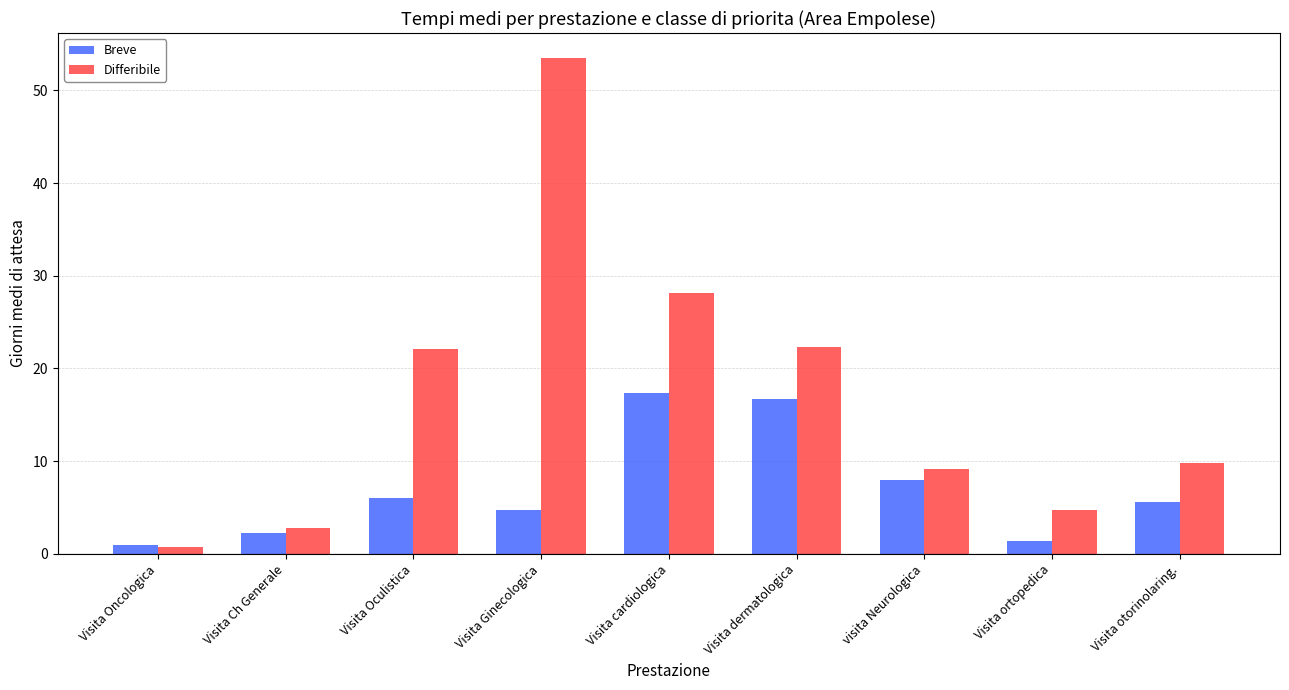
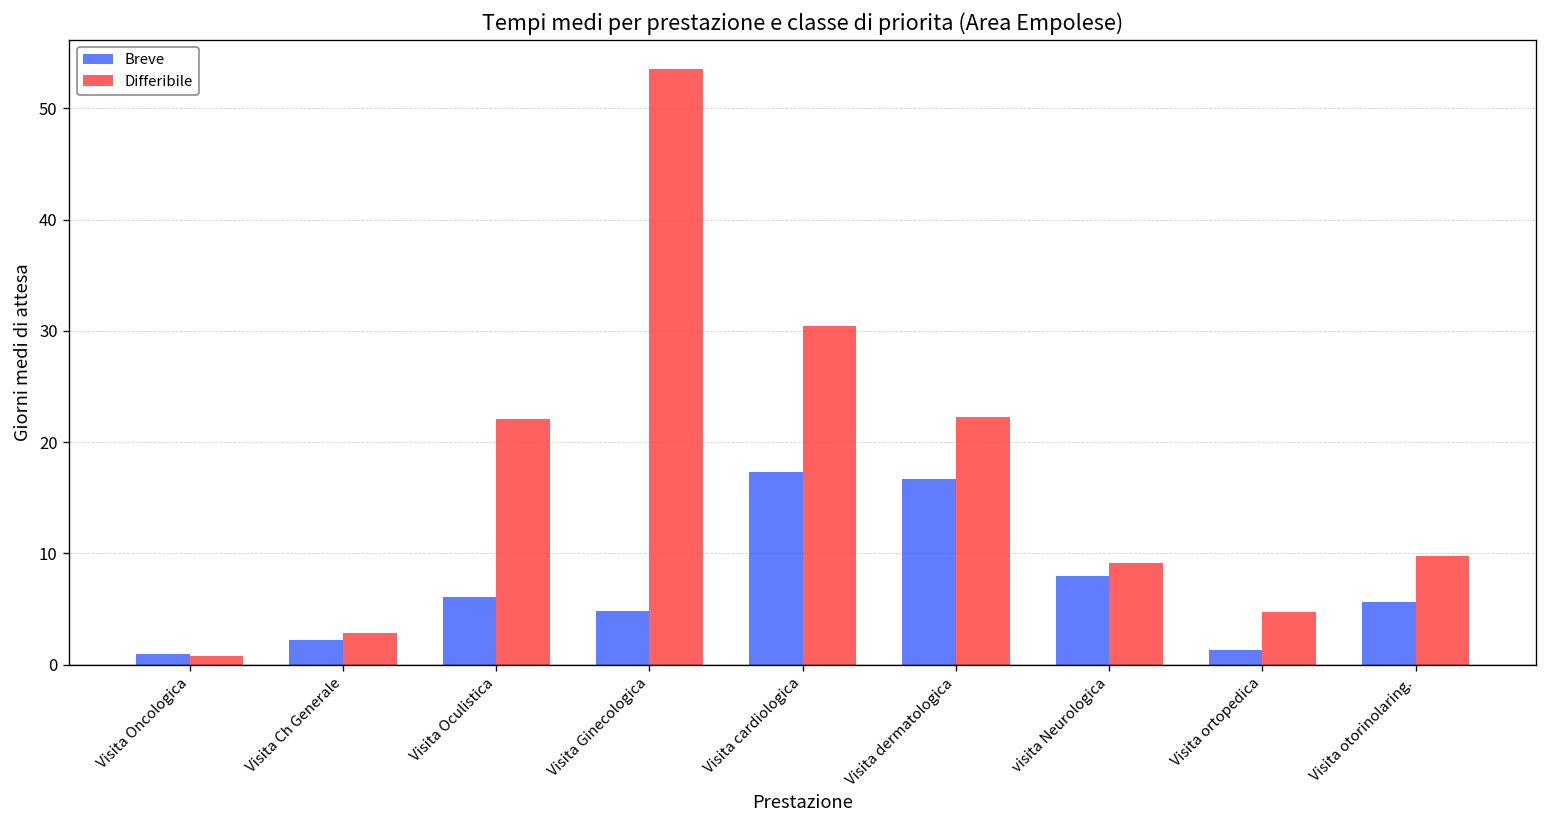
Differibile, Visita cardiologica: 28 -> 30
